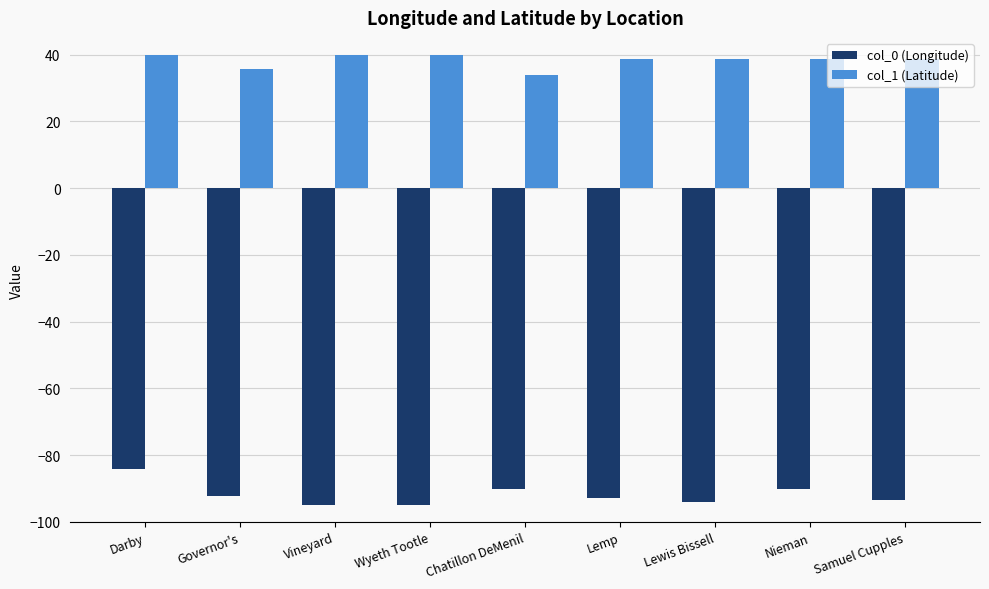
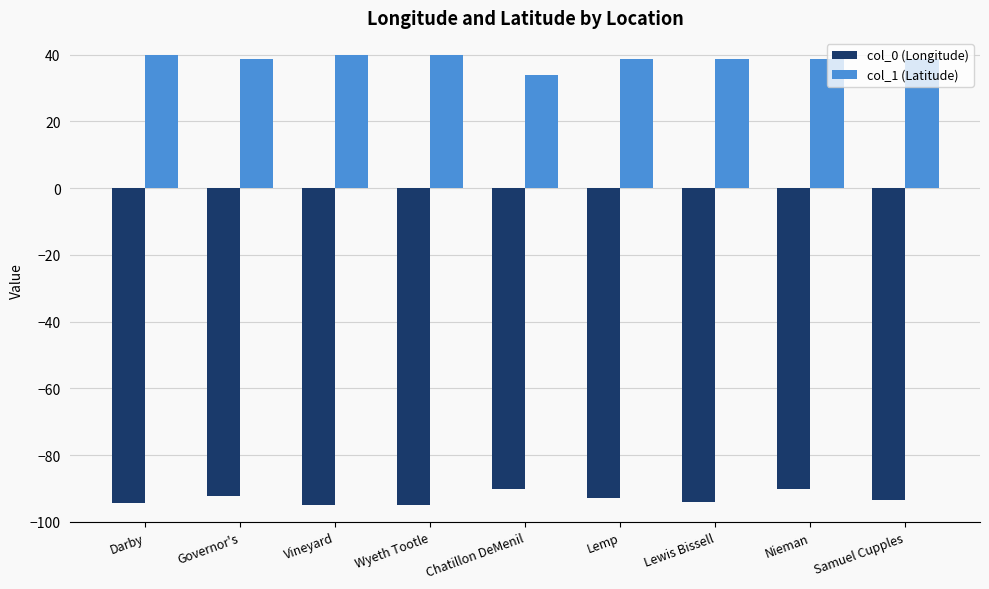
col_0 (Longitude), Darby: -84 -> -94
col_1 (Latitude), Governor's: 36 -> 39
